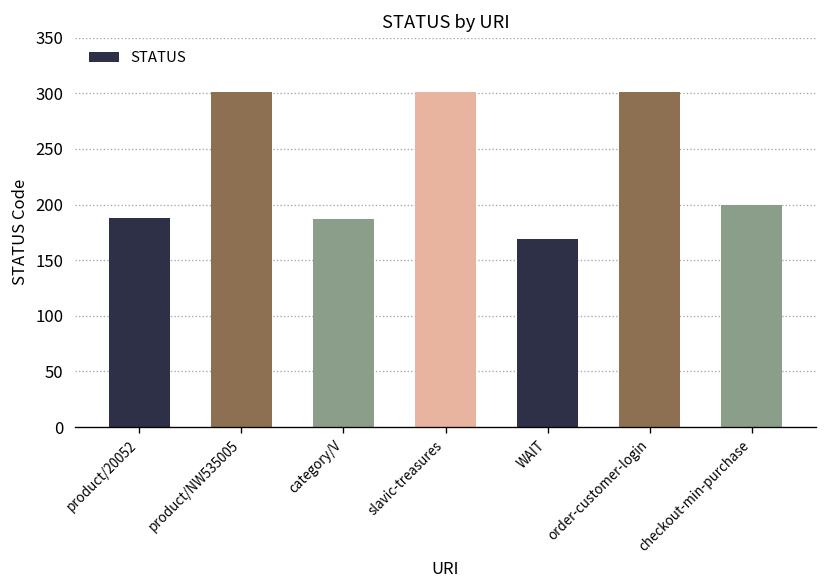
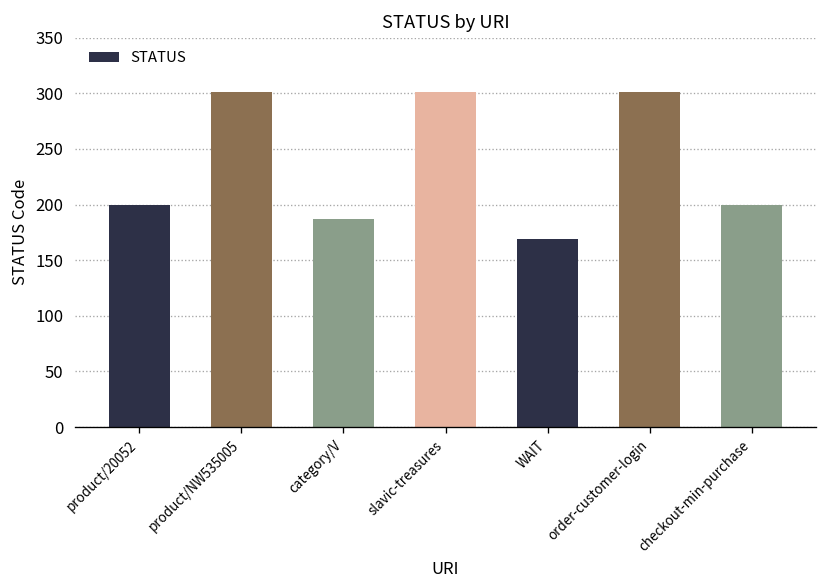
product/20052: 190 -> 200
